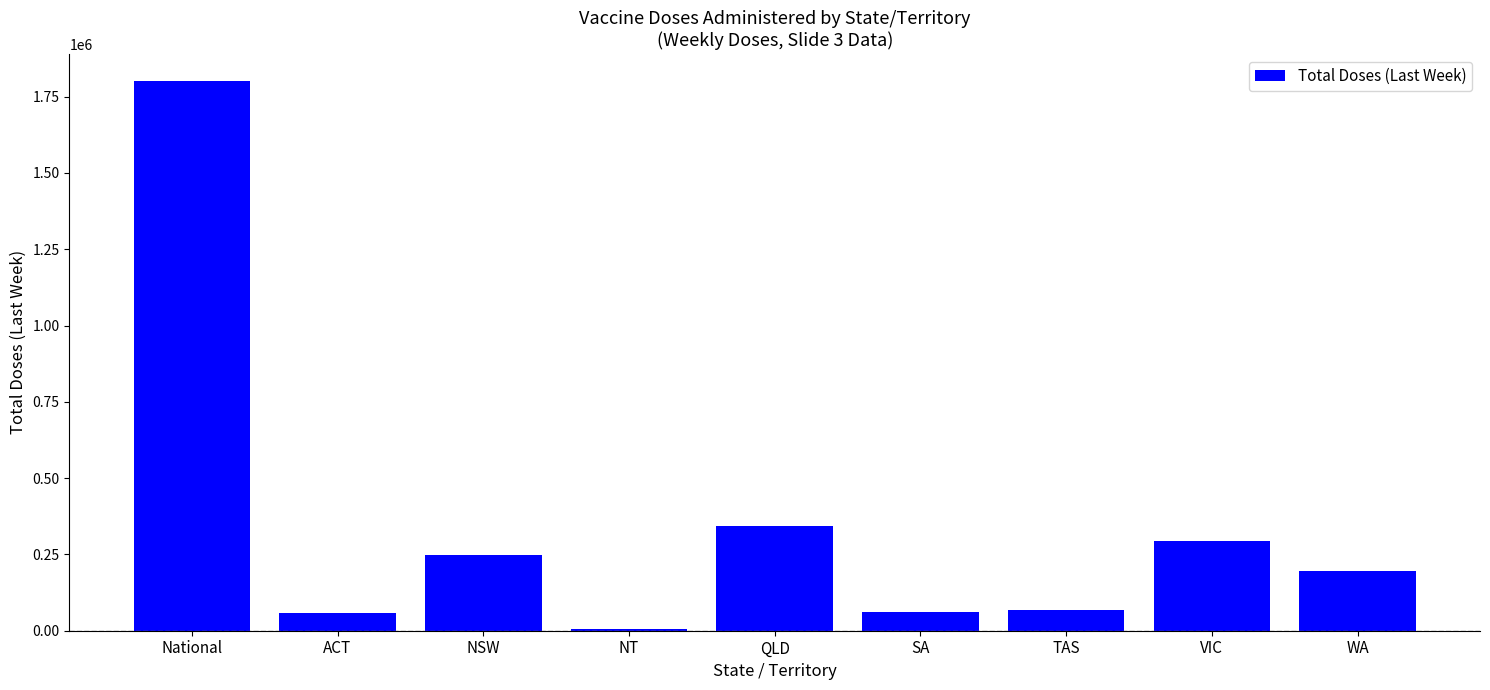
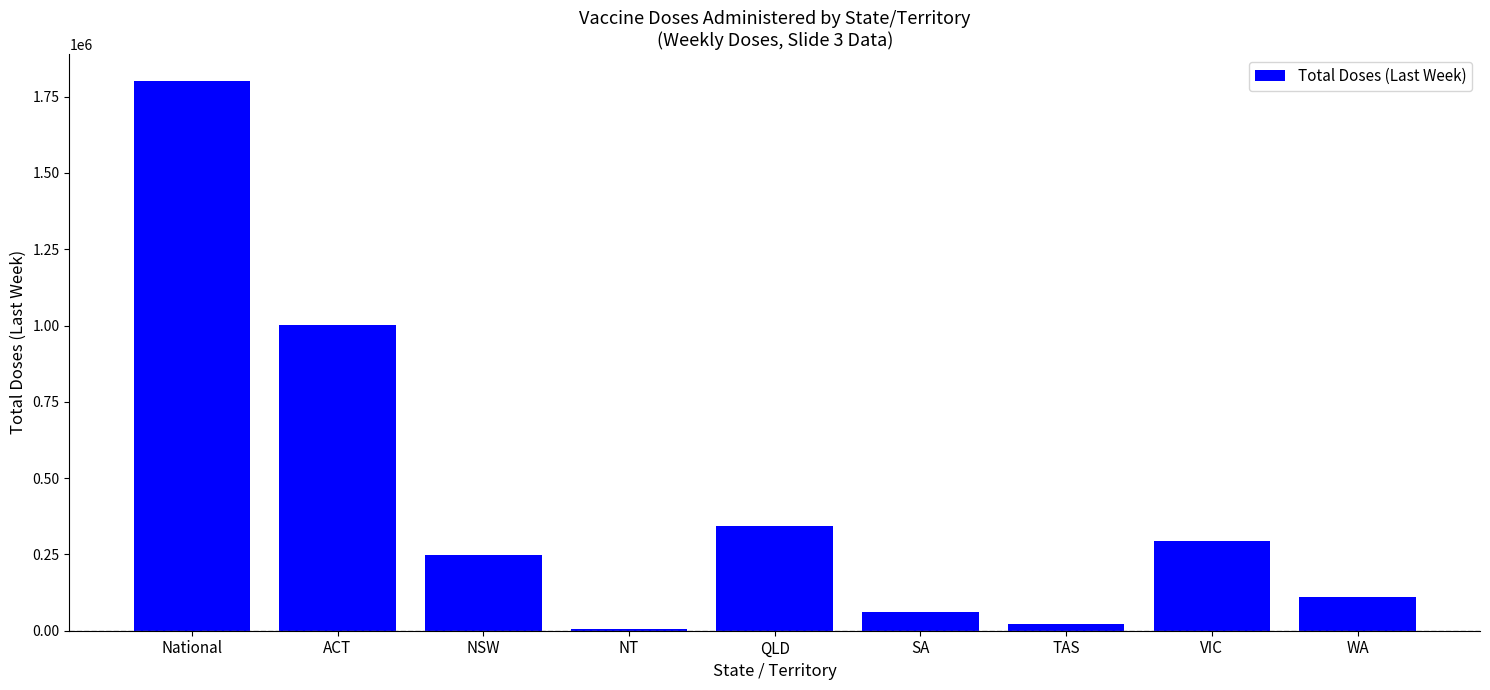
ACT: 60000 -> 1000000
TAS: 70000 -> 20000
WA: 190000 -> 110000
